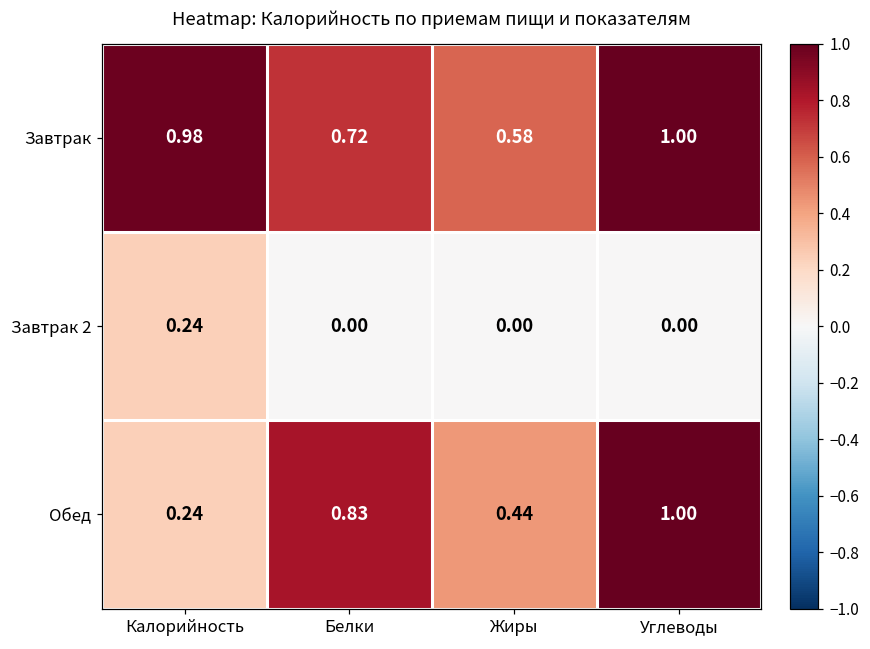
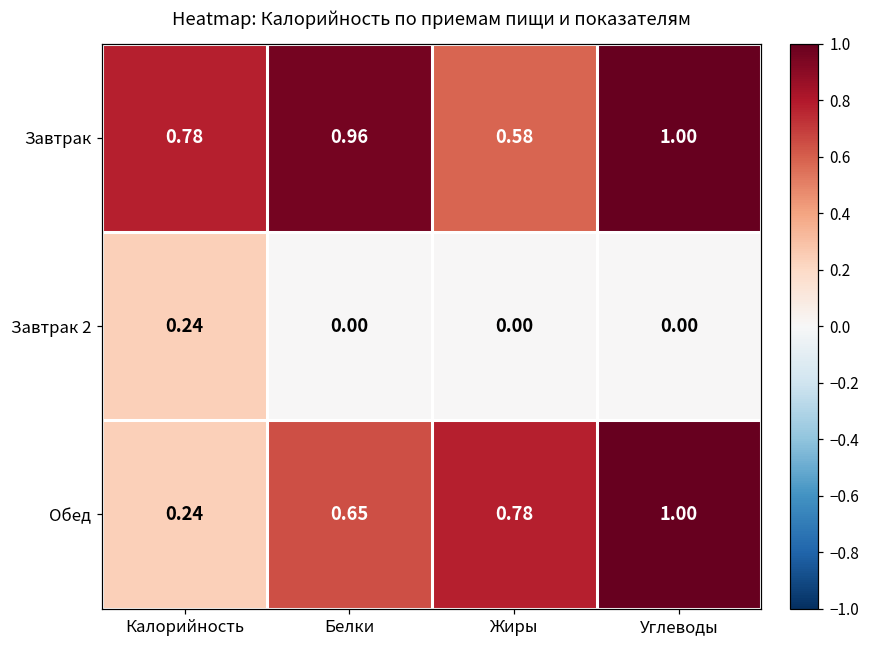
Завтрак, Калорийность: 0.98 -> 0.78
Завтрак, Белки: 0.72 -> 0.96
Обед, Белки: 0.83 -> 0.65
Обед, Жиры: 0.44 -> 0.78
